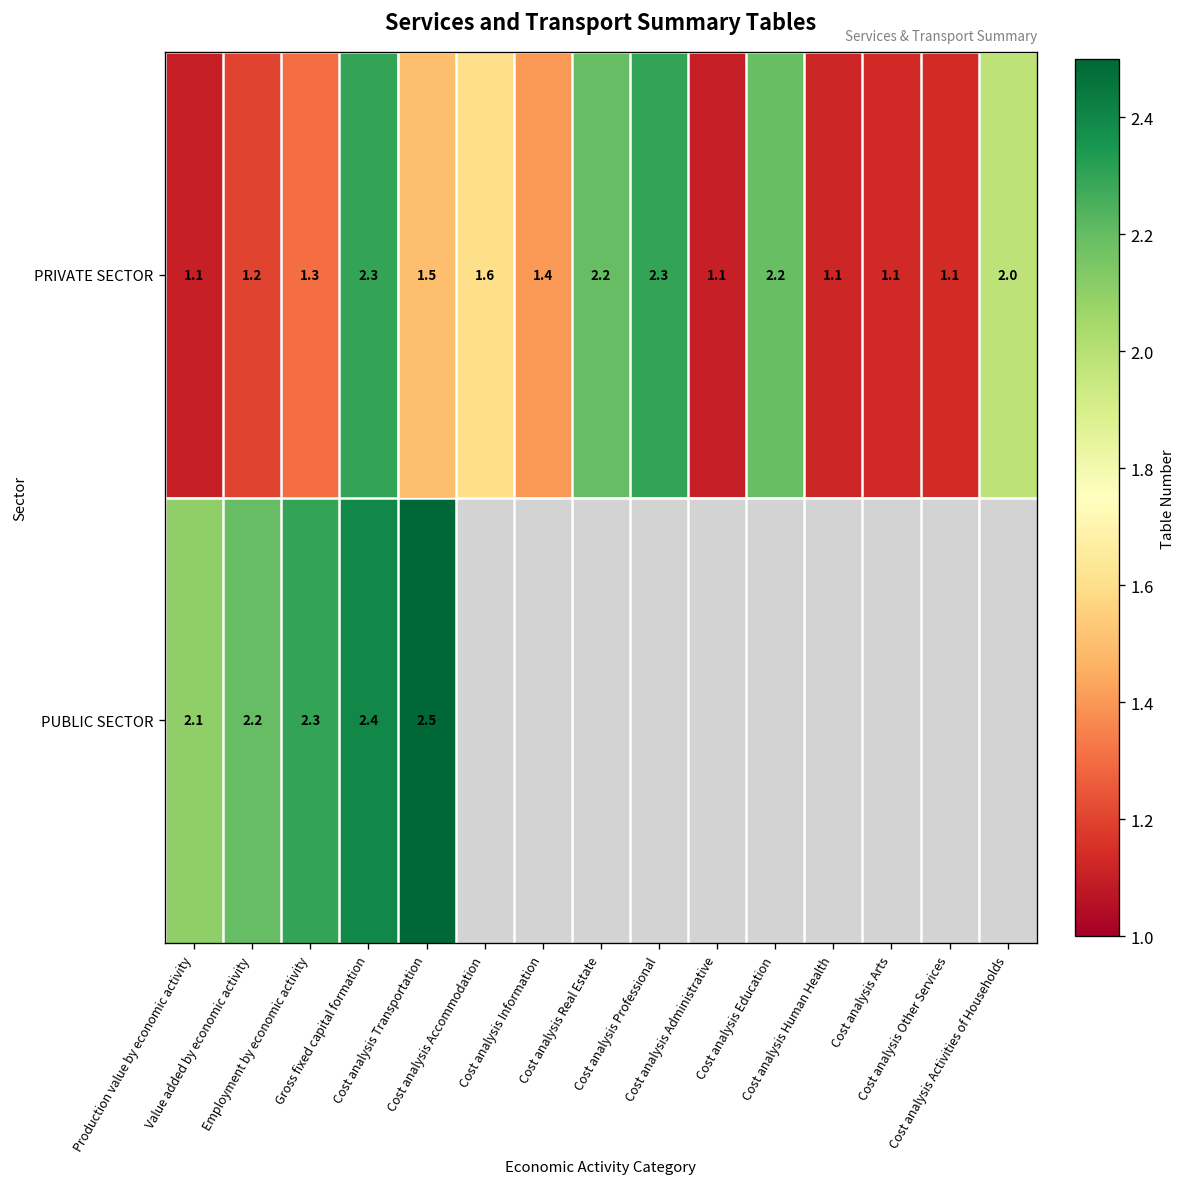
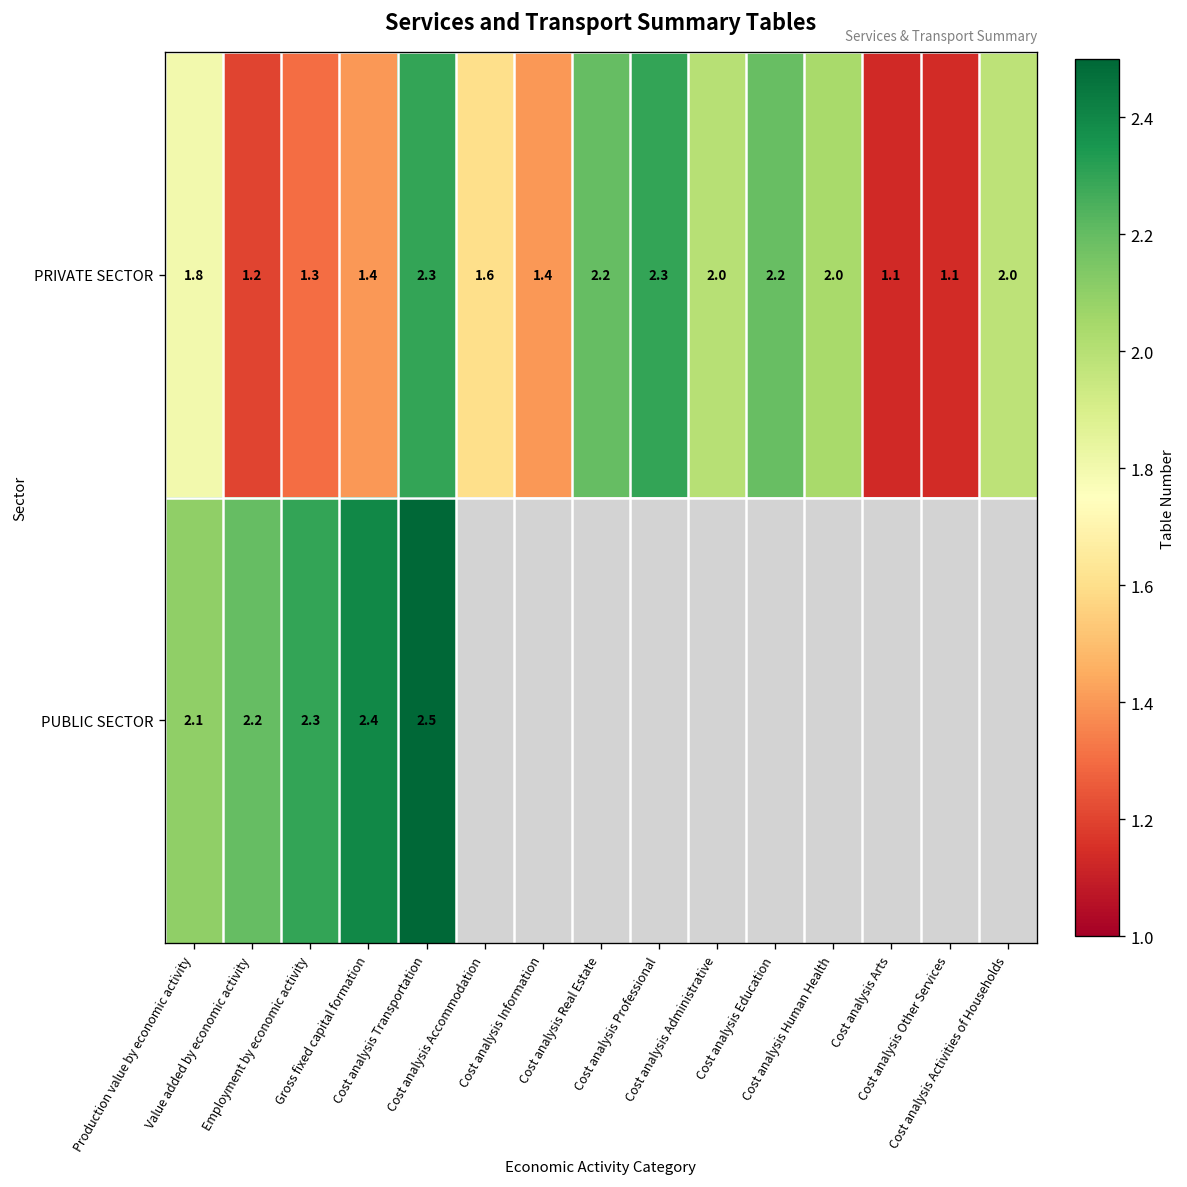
PRIVATE SECTOR, Production value by economic activity: 1.1 -> 1.8
PRIVATE SECTOR, Gross fixed capital formation: 2.3 -> 1.4
PRIVATE SECTOR, Cost analysis Transportation: 1.5 -> 2.3
PRIVATE SECTOR, Cost analysis Administrative: 1.1 -> 2.0
PRIVATE SECTOR, Cost analysis Human Health: 1.1 -> 2.0
